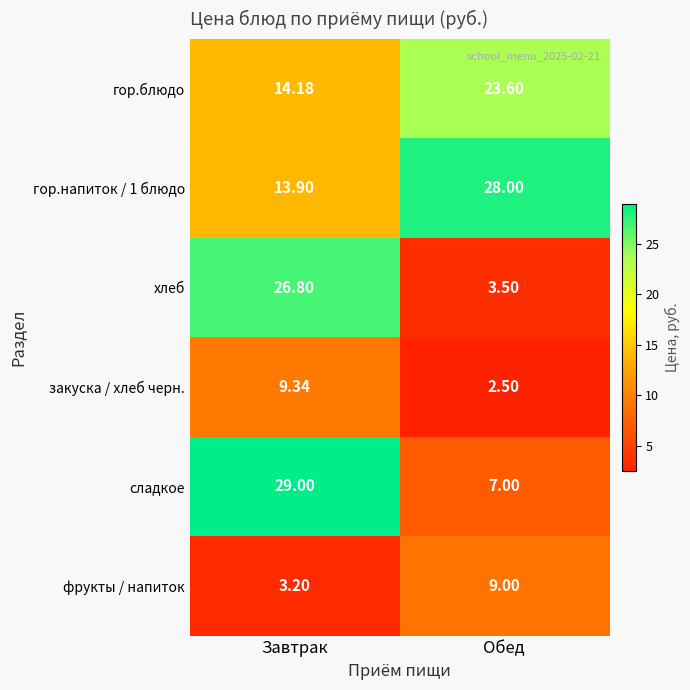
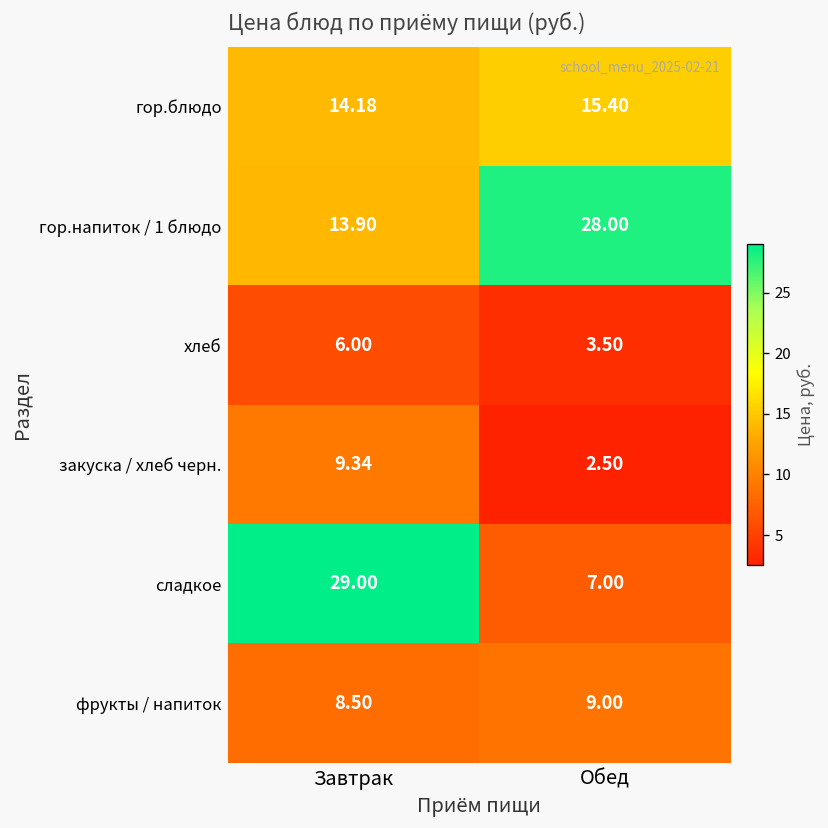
гор.блюдо, Обед: 23.60 -> 15.40
хлеб, Завтрак: 26.80 -> 6.00
фрукты / напиток, Завтрак: 3.20 -> 8.50
